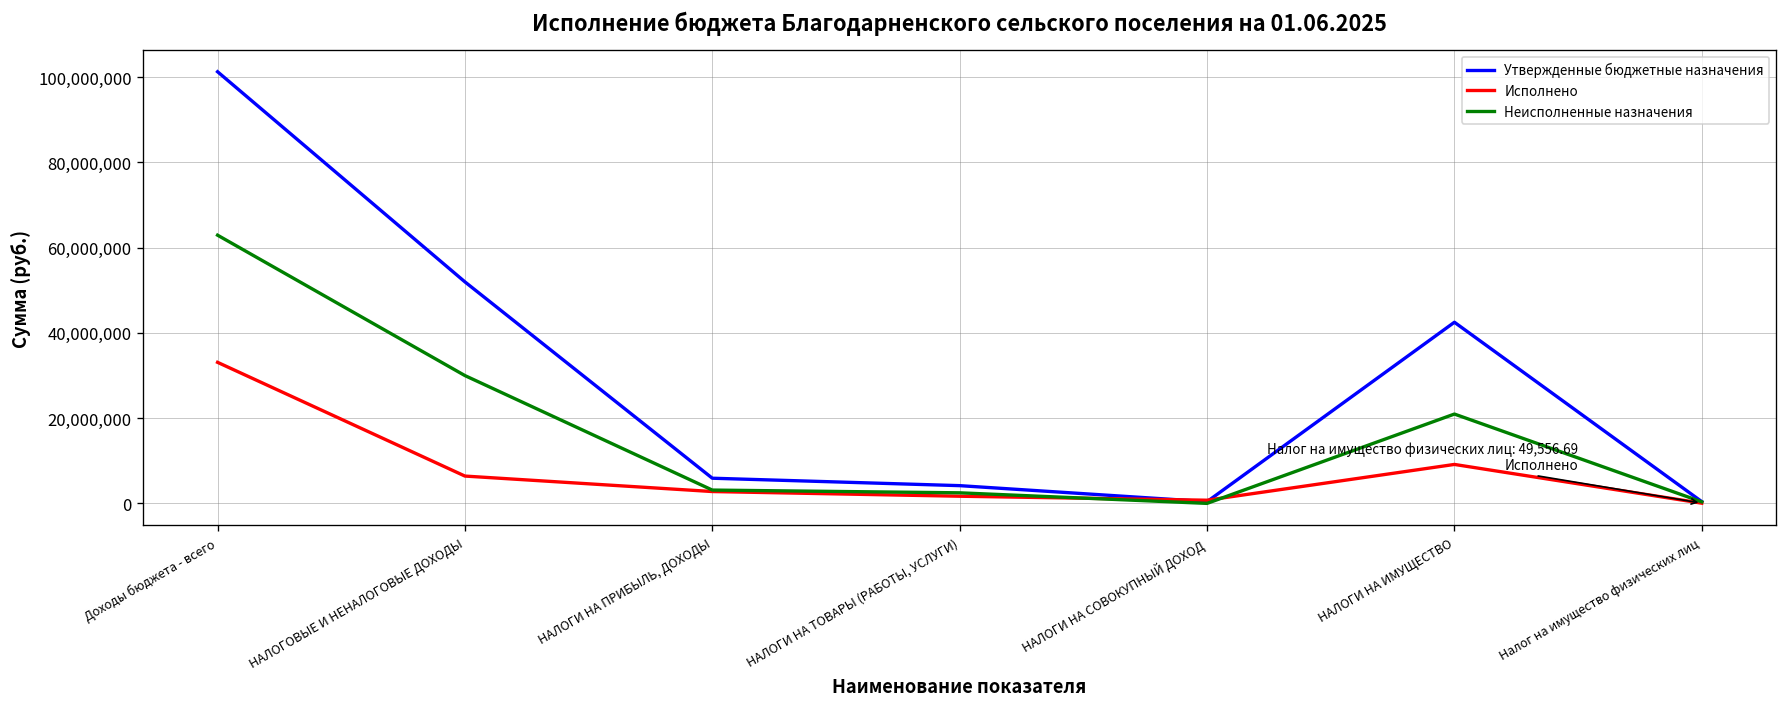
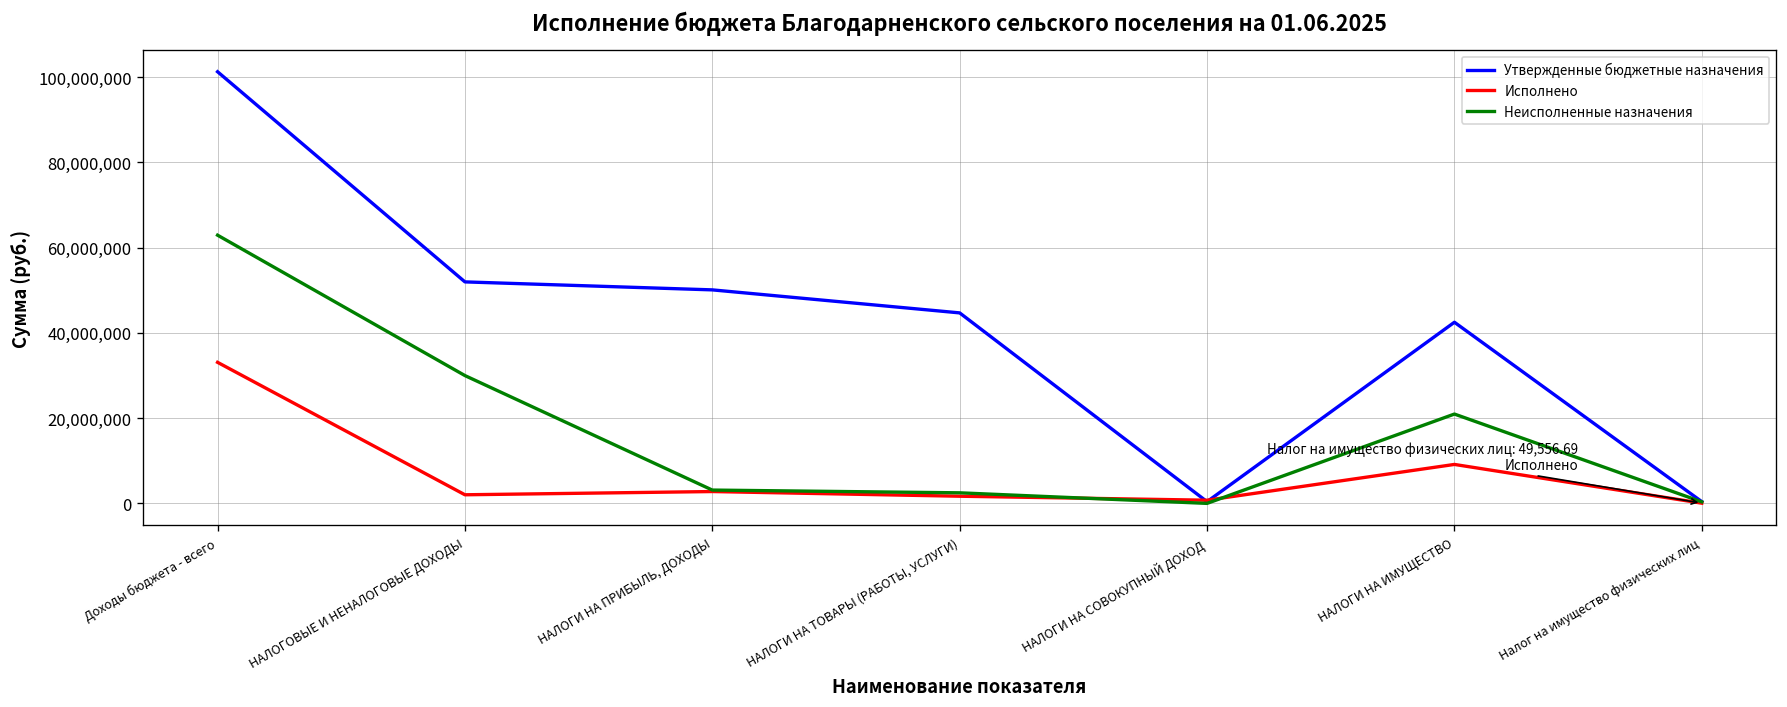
Исполнено, НАЛОГОВЫЕ И НЕНАЛОГОВЫЕ ДОХОДЫ: 6,000,000 -> 2,000,000
Утвержденные бюджетные назначения, НАЛОГИ НА ПРИБЫЛЬ, ДОХОДЫ: 6,000,000 -> 50,000,000
Утвержденные бюджетные назначения, НАЛОГИ НА ТОВАРЫ (РАБОТЫ, УСЛУГИ): 4,000,000 -> 45,000,000
